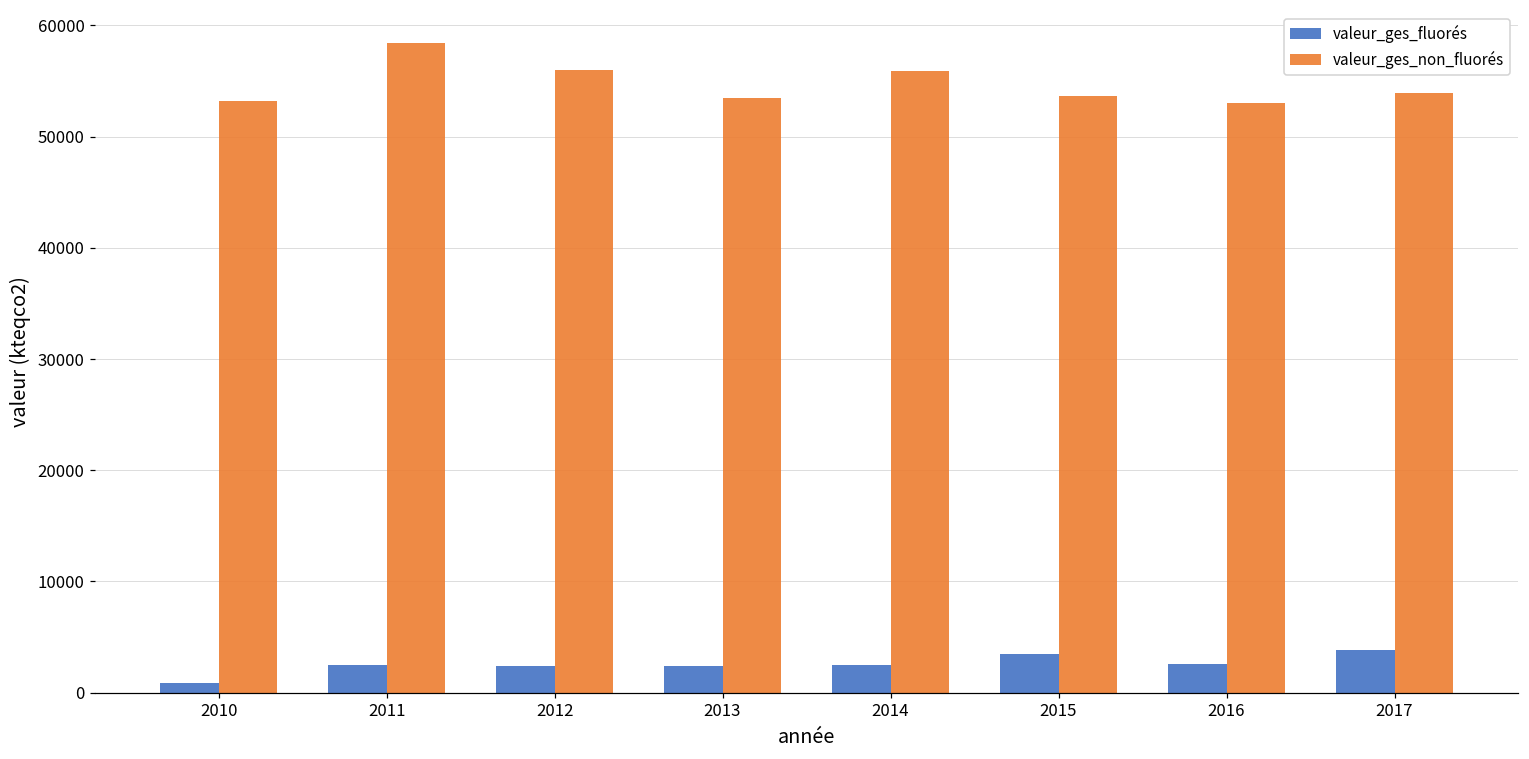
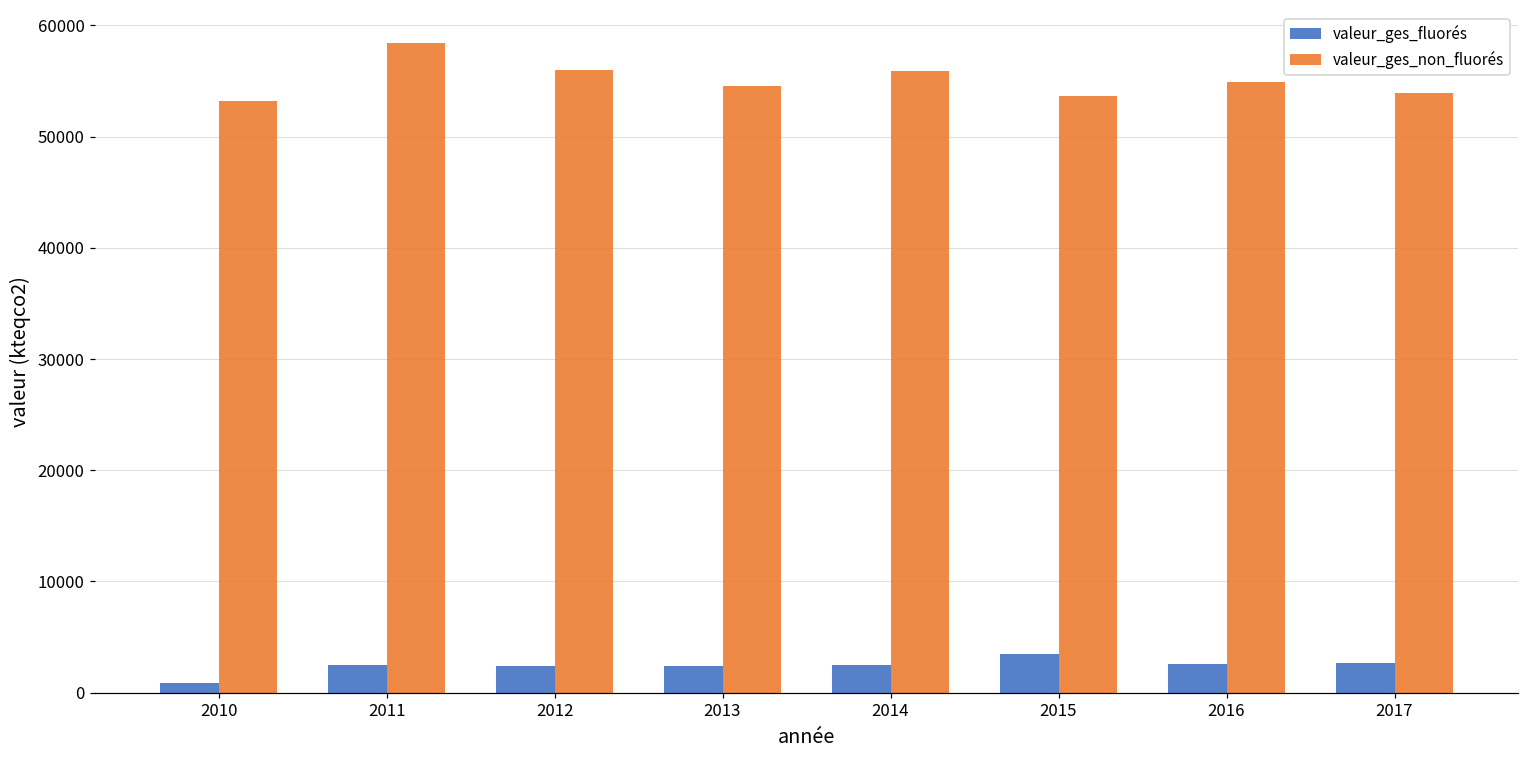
valeur_ges_non_fluorés, 2013: 53400 -> 54500
valeur_ges_non_fluorés, 2016: 53000 -> 54900
valeur_ges_fluorés, 2017: 3900 -> 2700
